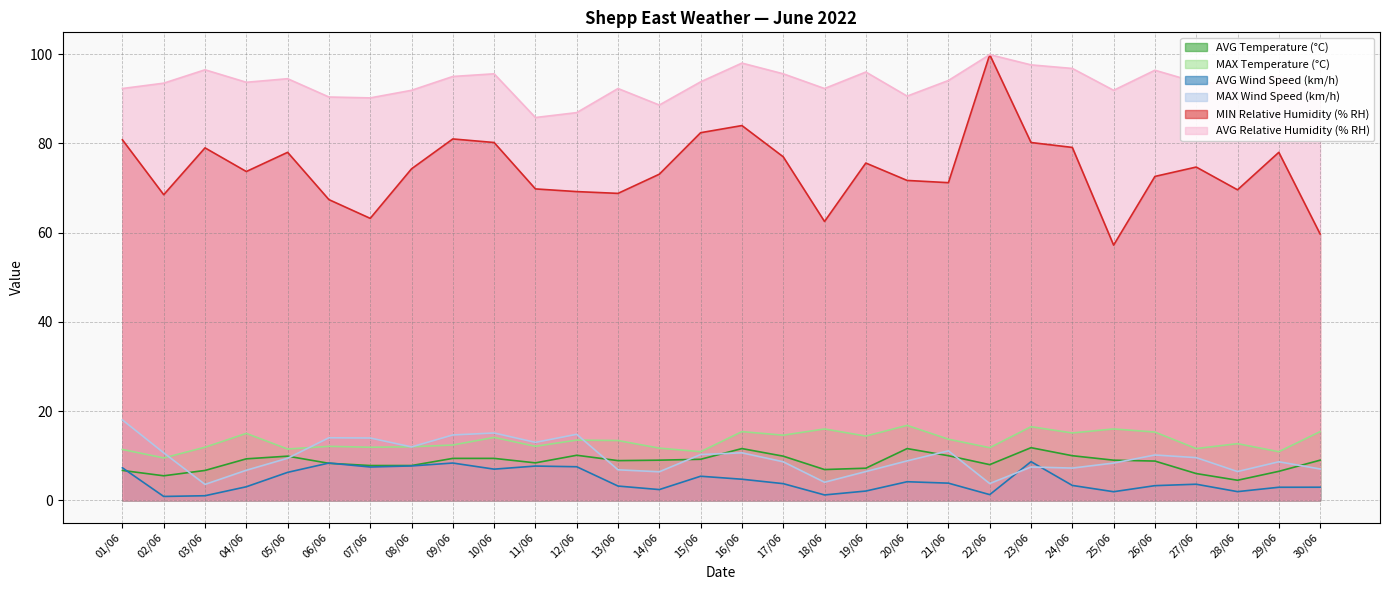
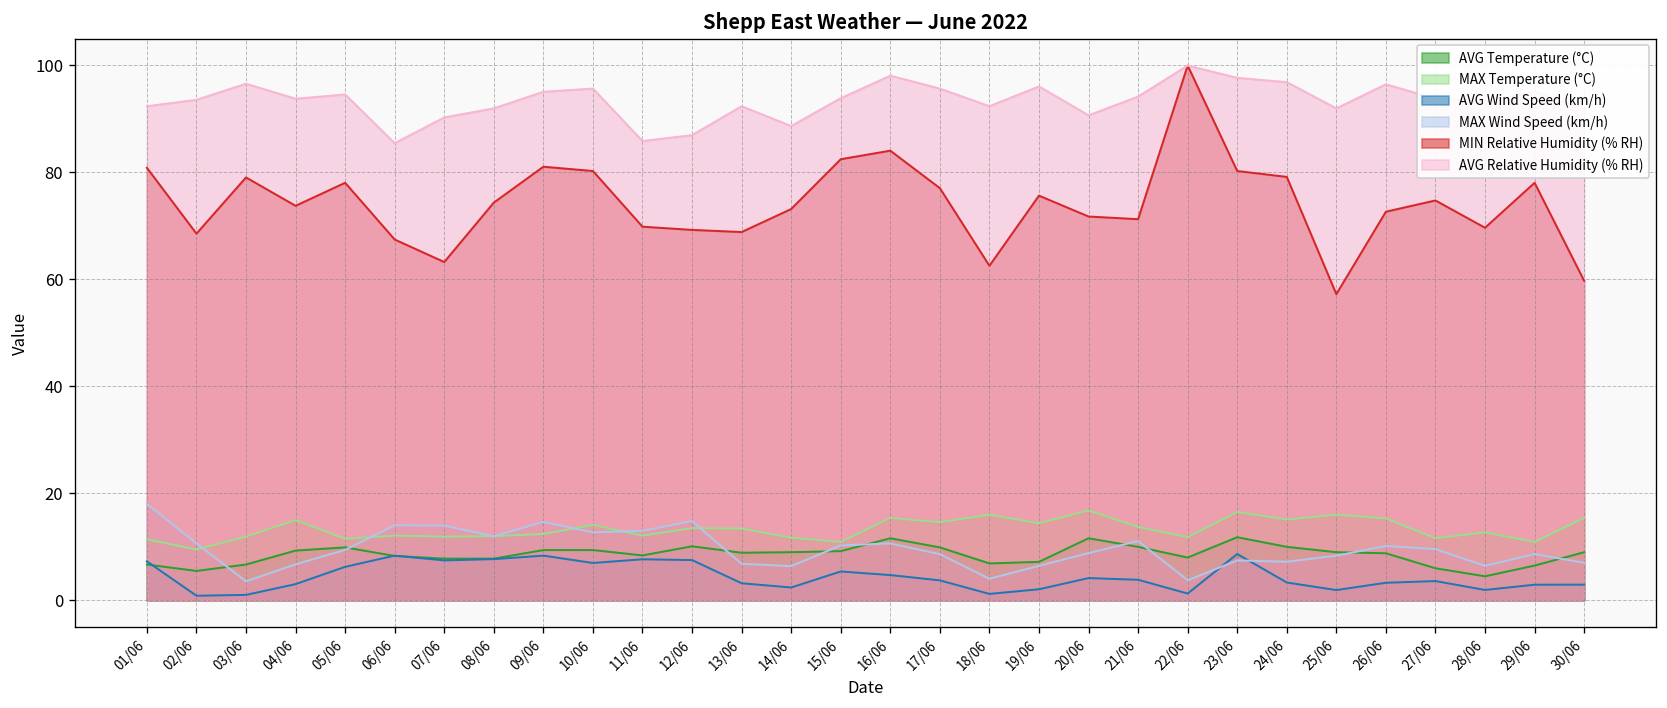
AVG Relative Humidity (% RH), 06/06: 90 -> 85
MAX Wind Speed (km/h), 10/06: 15 -> 13
